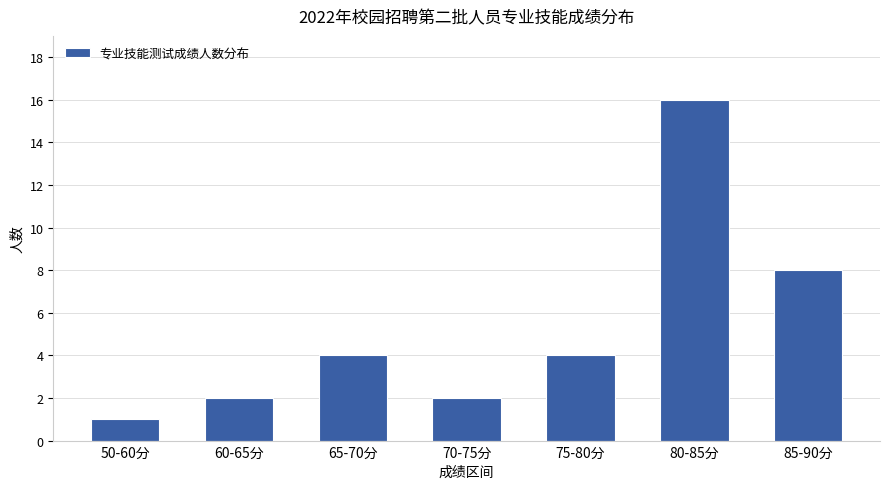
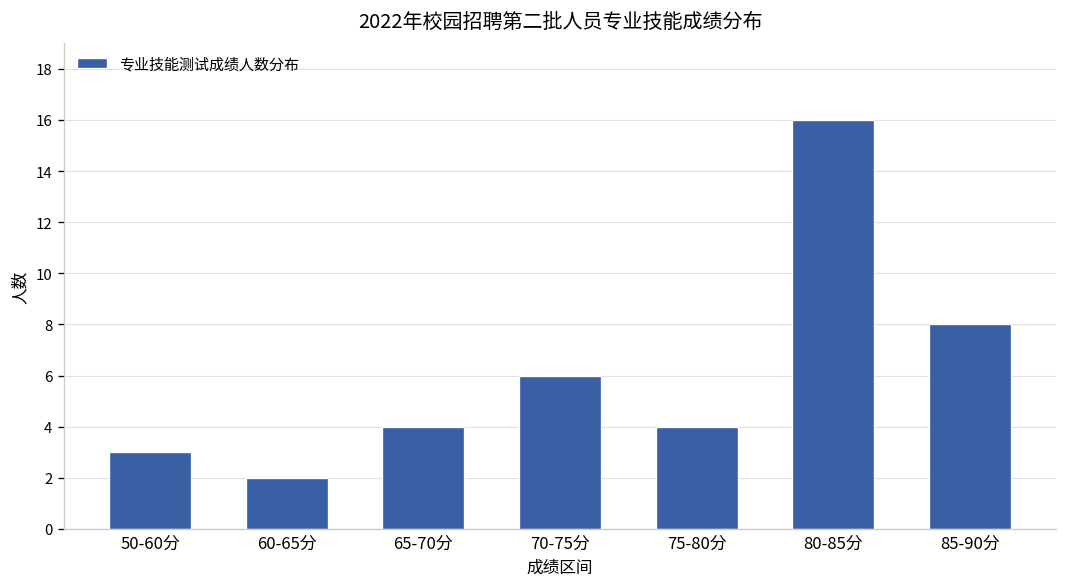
50-60分: 1 -> 3
70-75分: 2 -> 6
